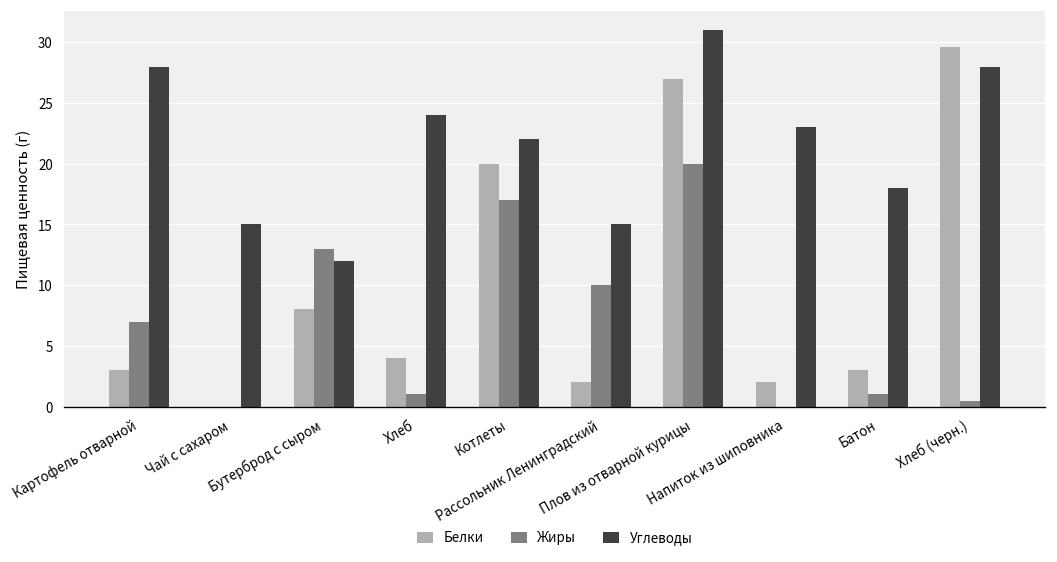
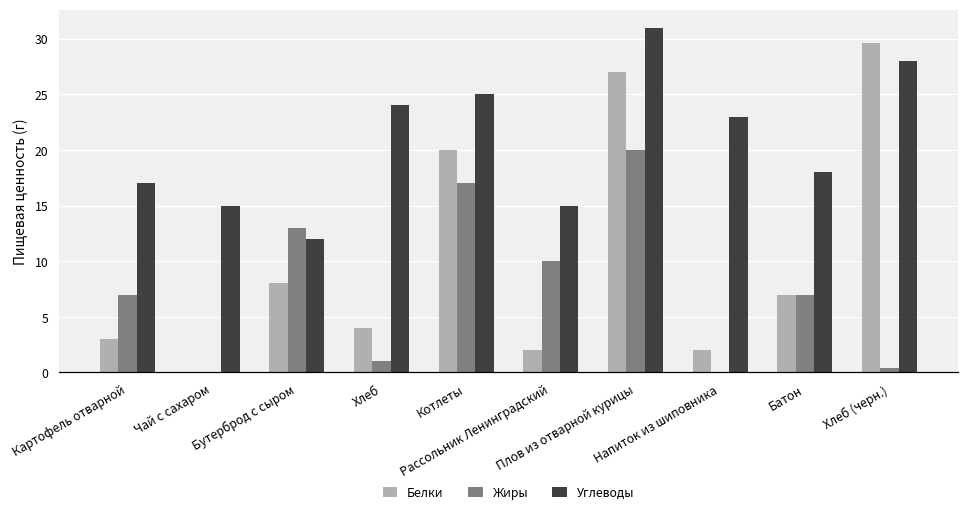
Углеводы, Картофель отварной: 28 -> 17
Углеводы, Котлеты: 22 -> 25
Белки, Батон: 3 -> 7
Жиры, Батон: 1 -> 7
